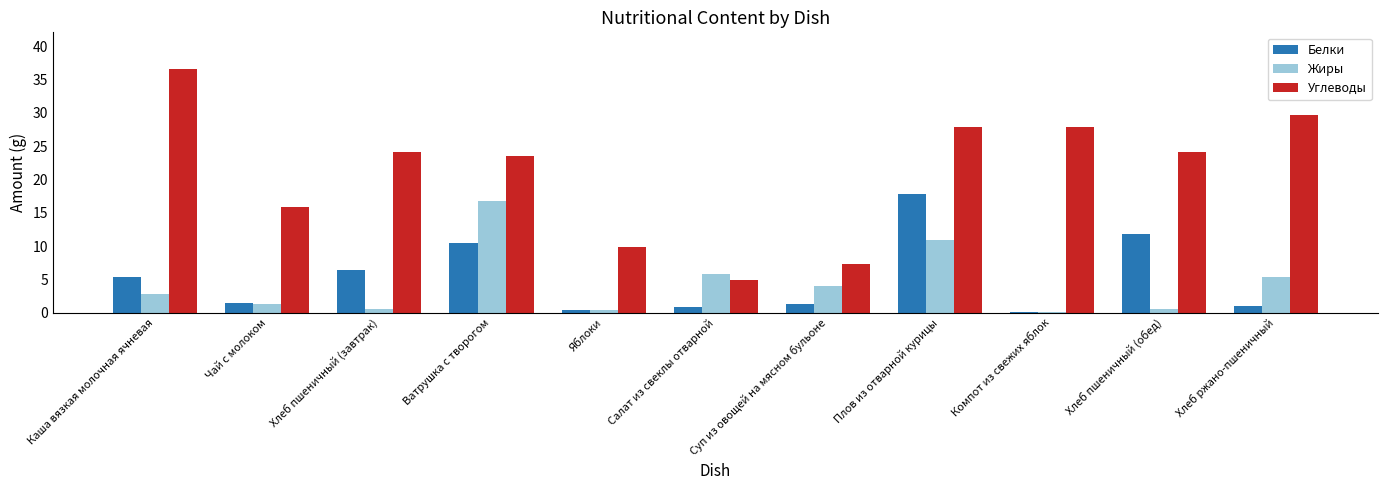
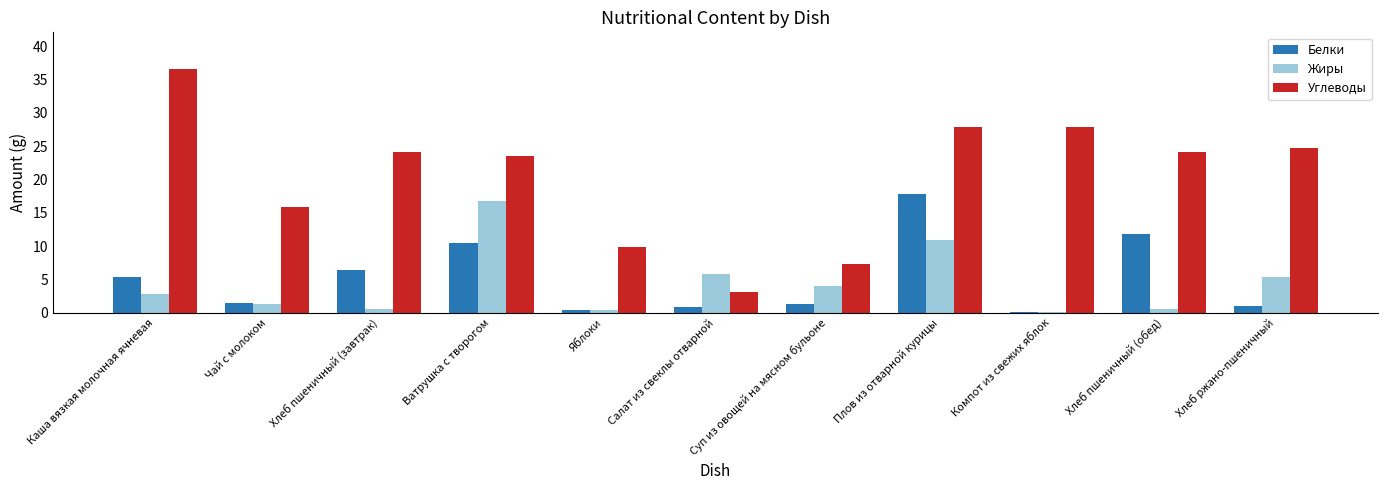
Углеводы, Салат из свеклы отварной: 5 -> 3
Углеводы, Хлеб ржано-пшеничный: 30 -> 25
